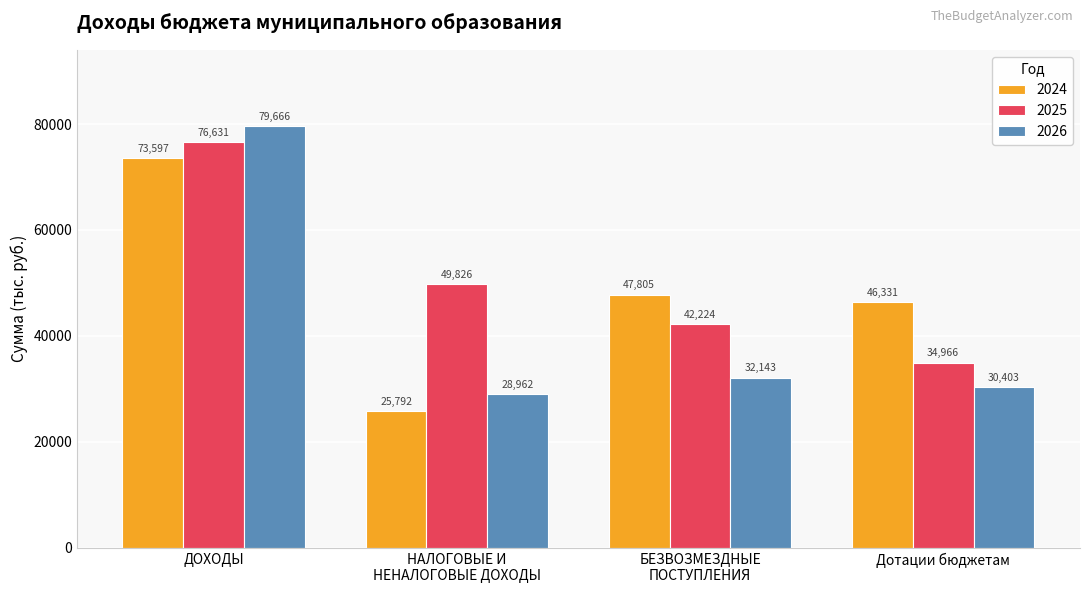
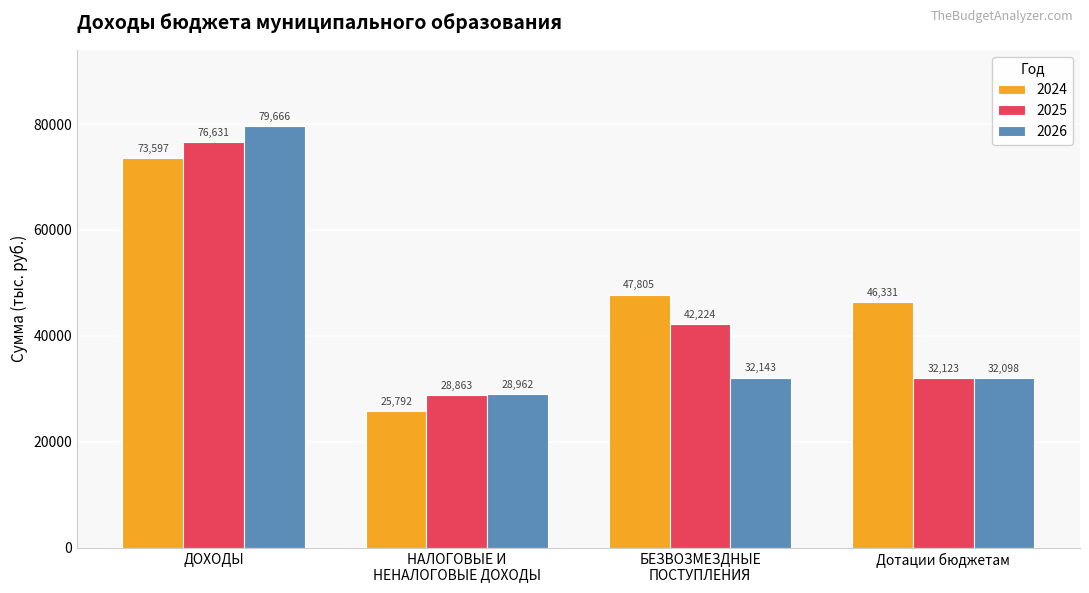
2025, НАЛОГОВЫЕ И НЕНАЛОГОВЫЕ ДОХОДЫ: 49,826 -> 28,863
2025, Дотации бюджетам: 34,966 -> 32,123
2026, Дотации бюджетам: 30,403 -> 32,098
